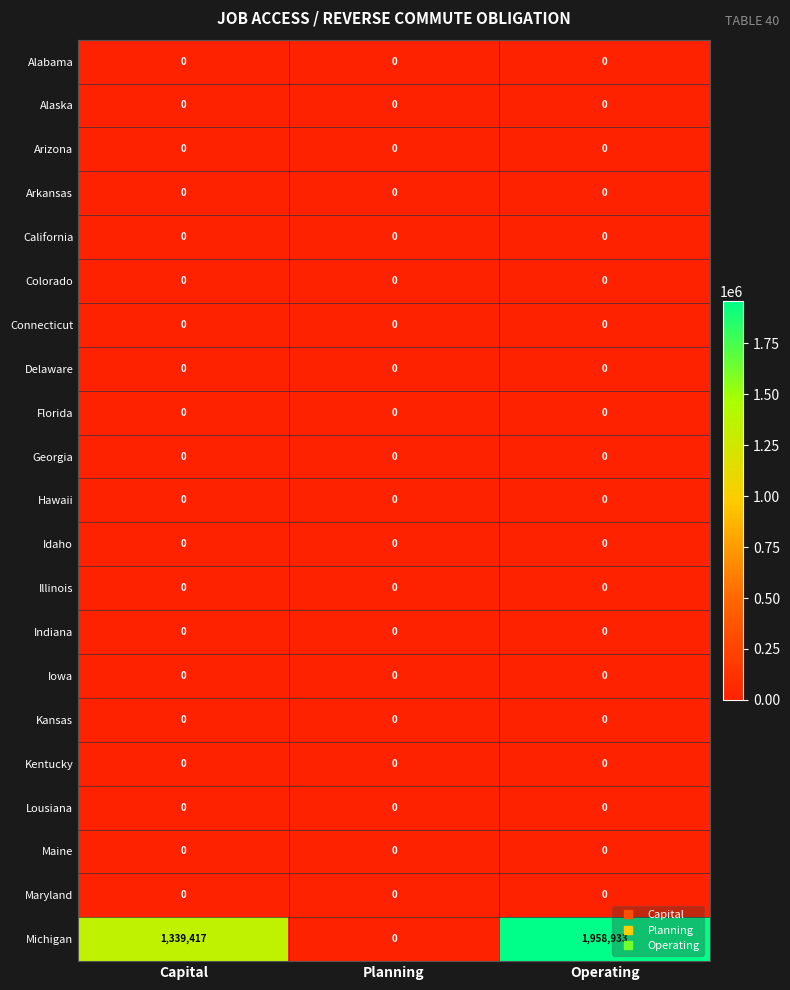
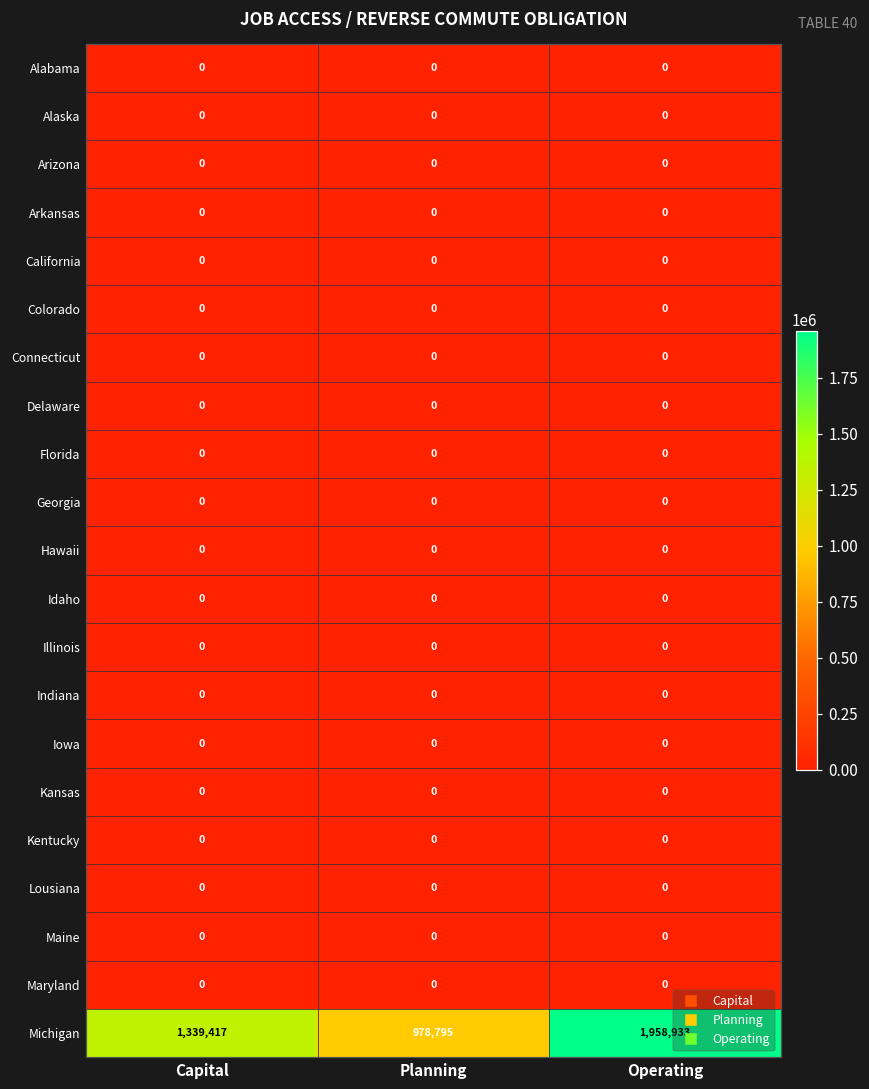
Michigan, Planning: 0 -> 978,795
